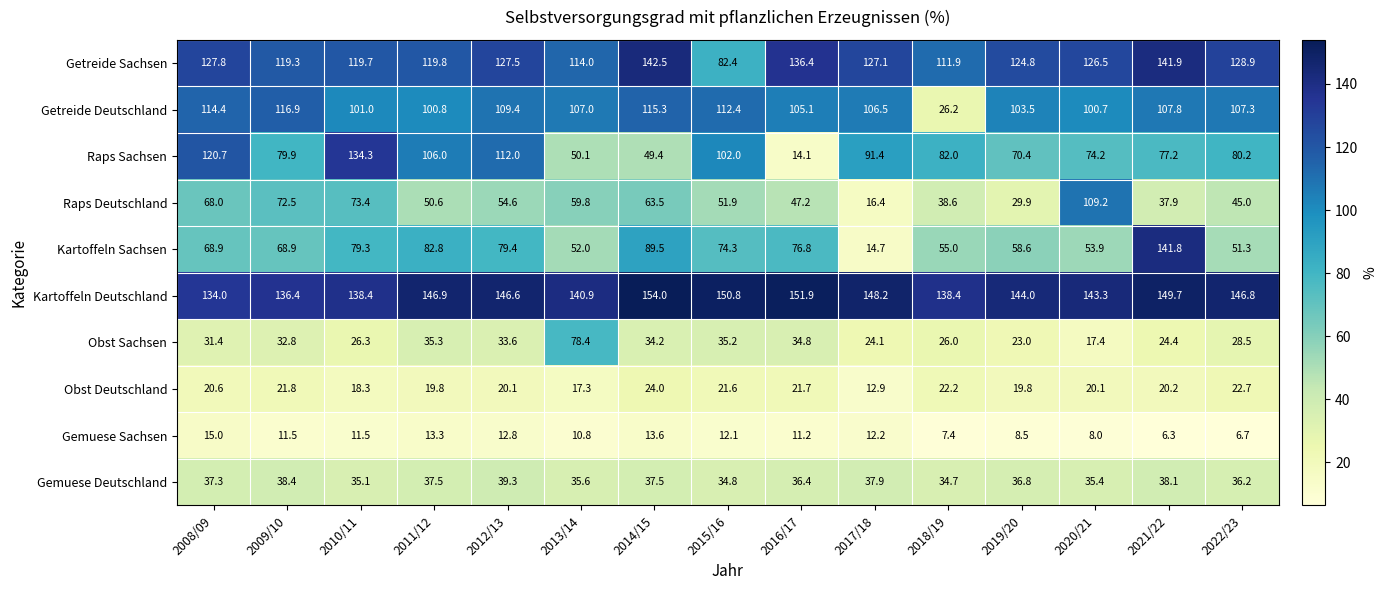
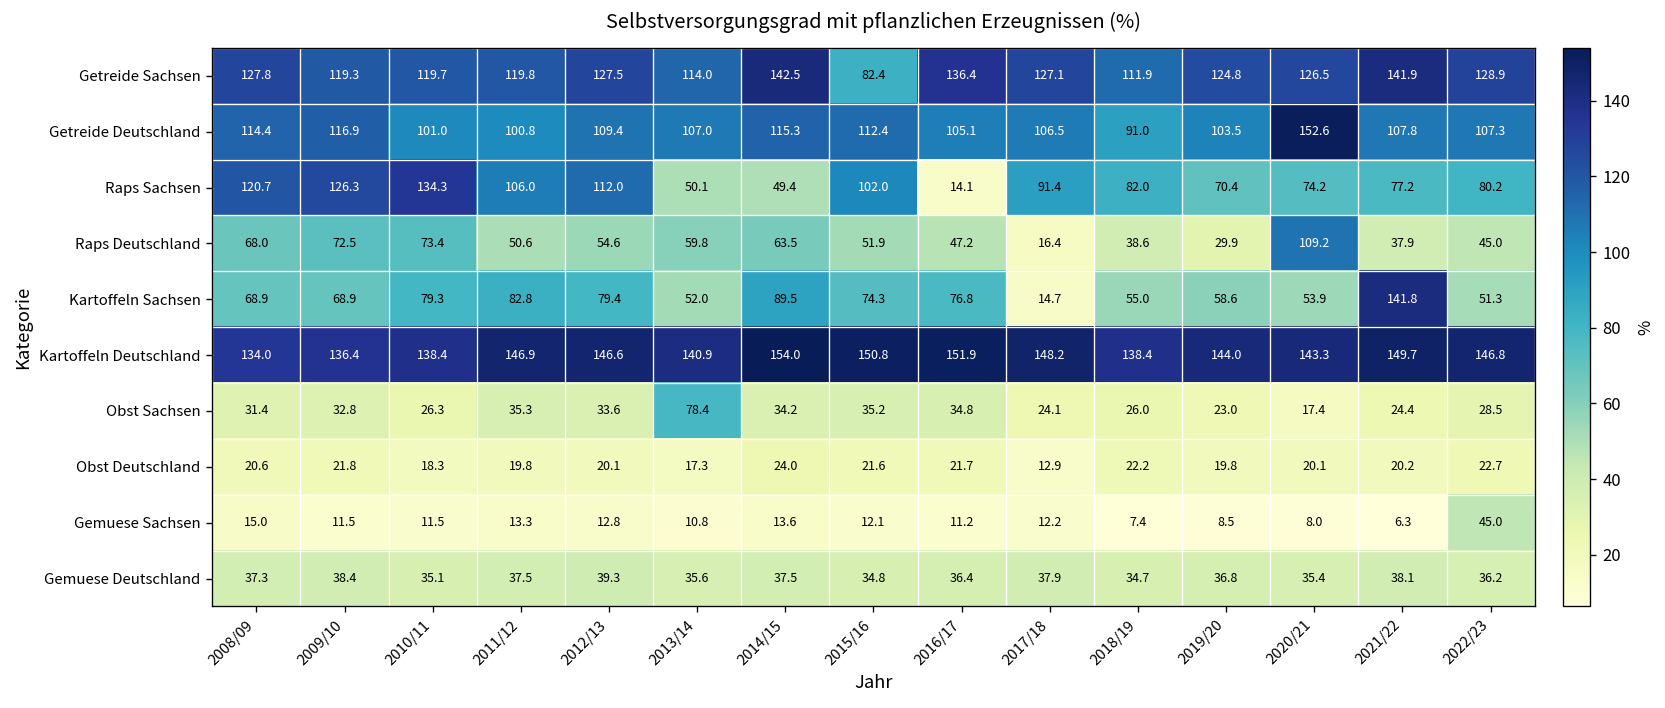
Getreide Deutschland, 2018/19: 26.2 -> 91.0
Getreide Deutschland, 2020/21: 100.7 -> 152.6
Raps Sachsen, 2009/10: 79.9 -> 126.3
Gemuese Sachsen, 2022/23: 6.7 -> 45.0
